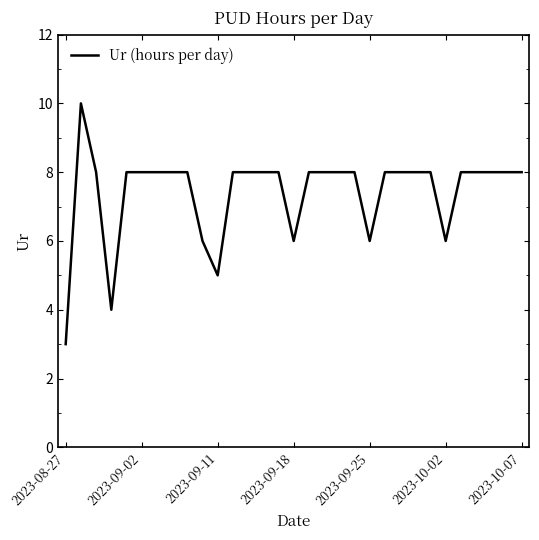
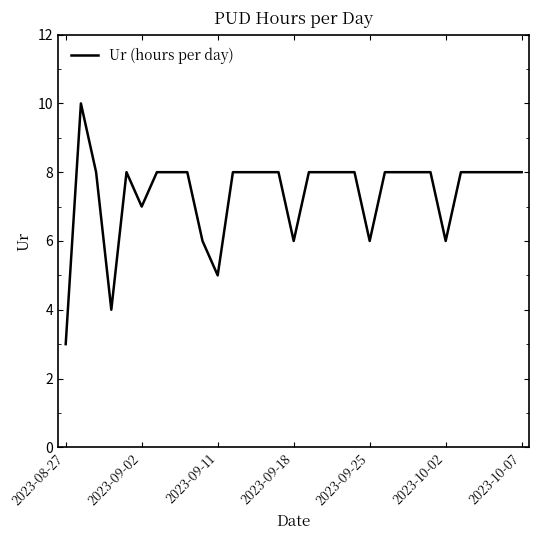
2023-09-02: 8 -> 7
